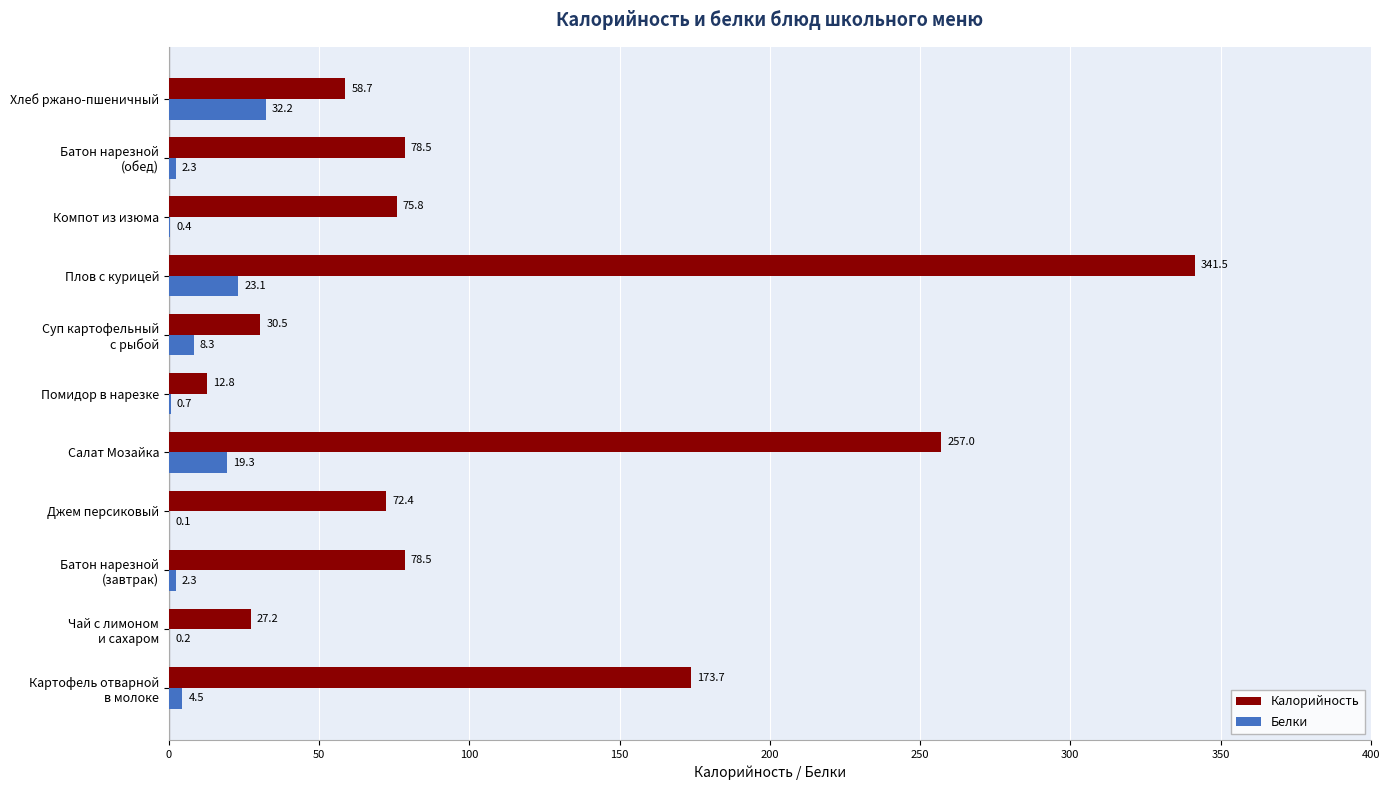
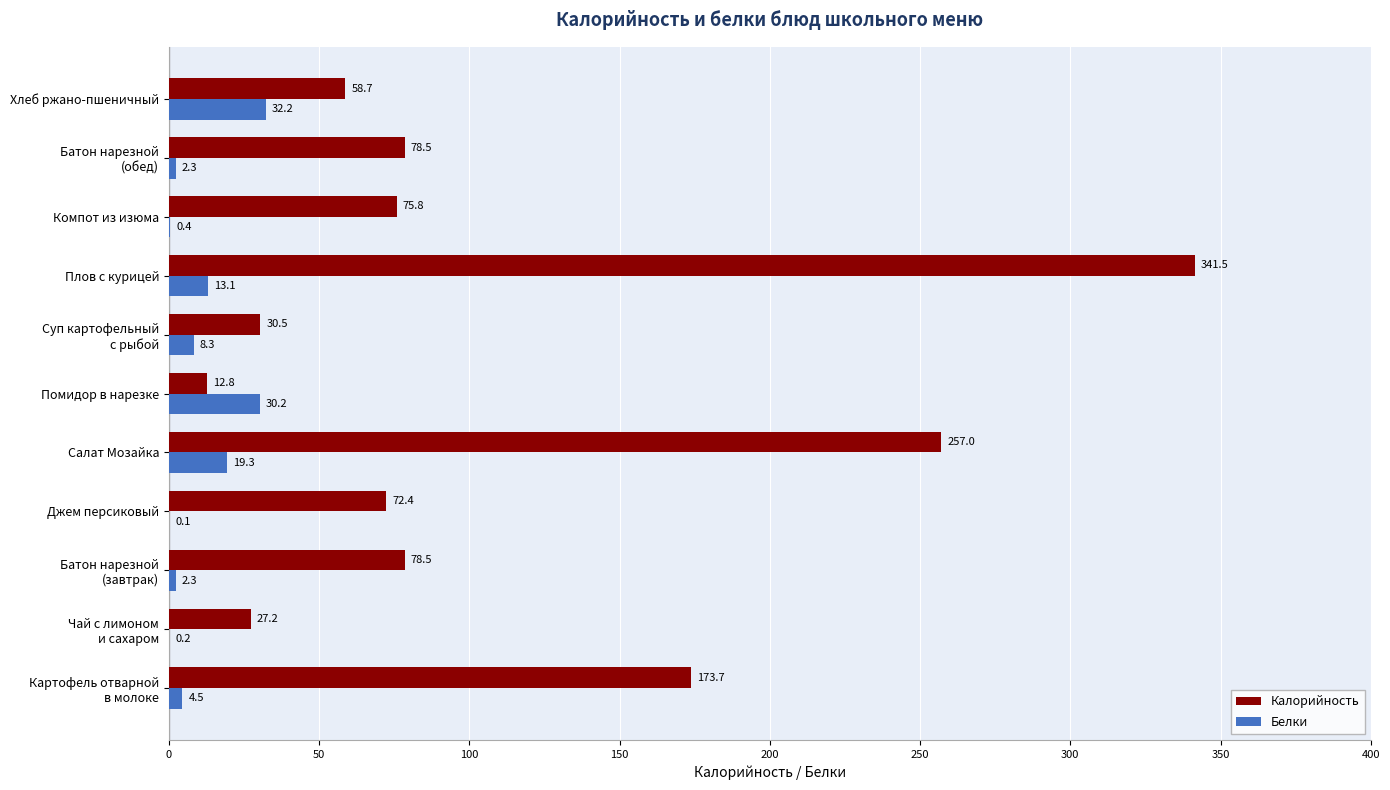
Белки, Плов с курицей: 23.1 -> 13.1
Белки, Помидор в нарезке: 0.7 -> 30.2
